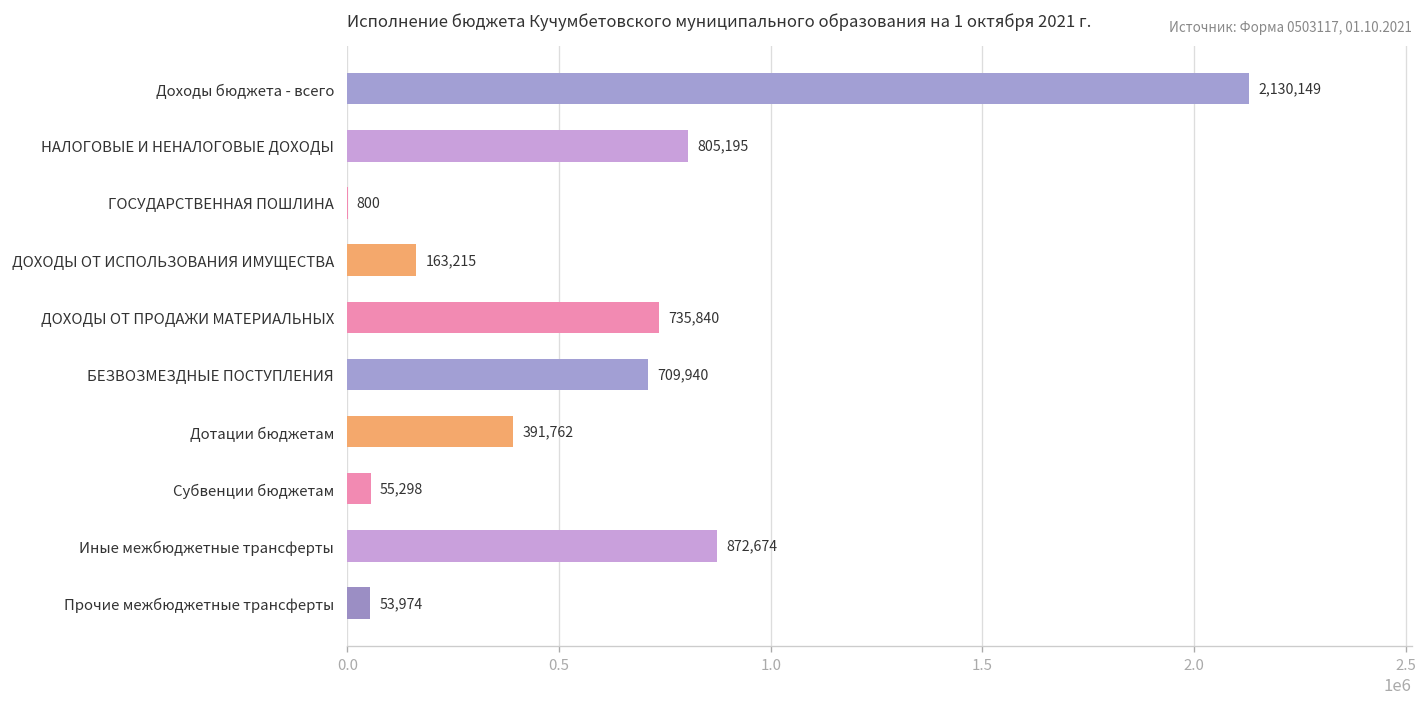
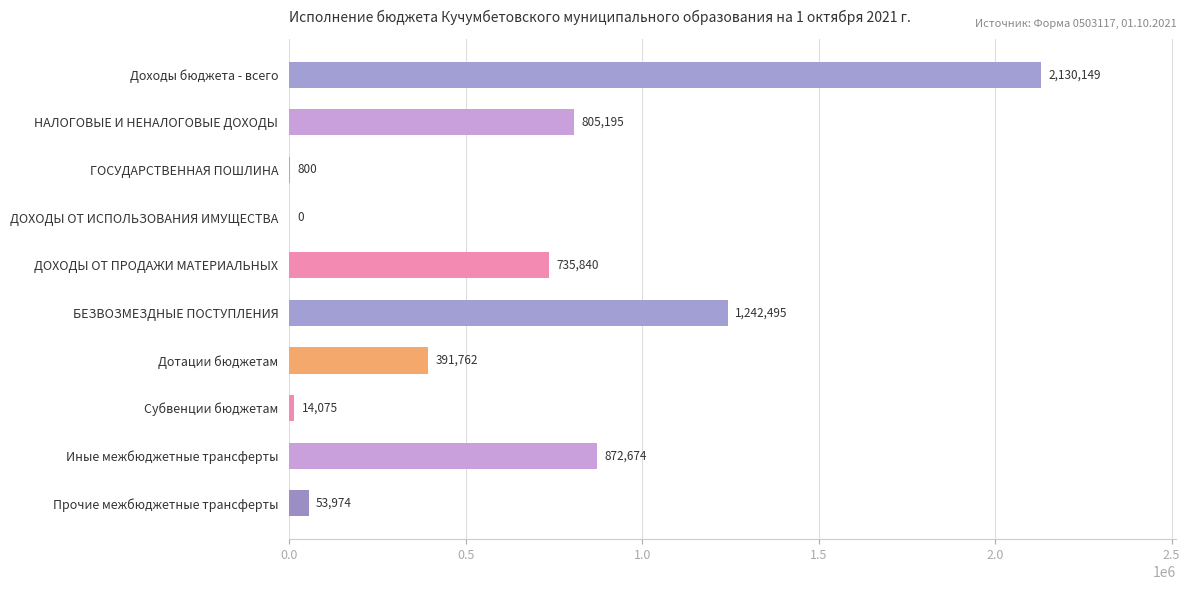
ДОХОДЫ ОТ ИСПОЛЬЗОВАНИЯ ИМУЩЕСТВА: 163,215 -> 0
БЕЗВОЗМЕЗДНЫЕ ПОСТУПЛЕНИЯ: 709,940 -> 1,242,495
Субвенции бюджетам: 55,298 -> 14,075
